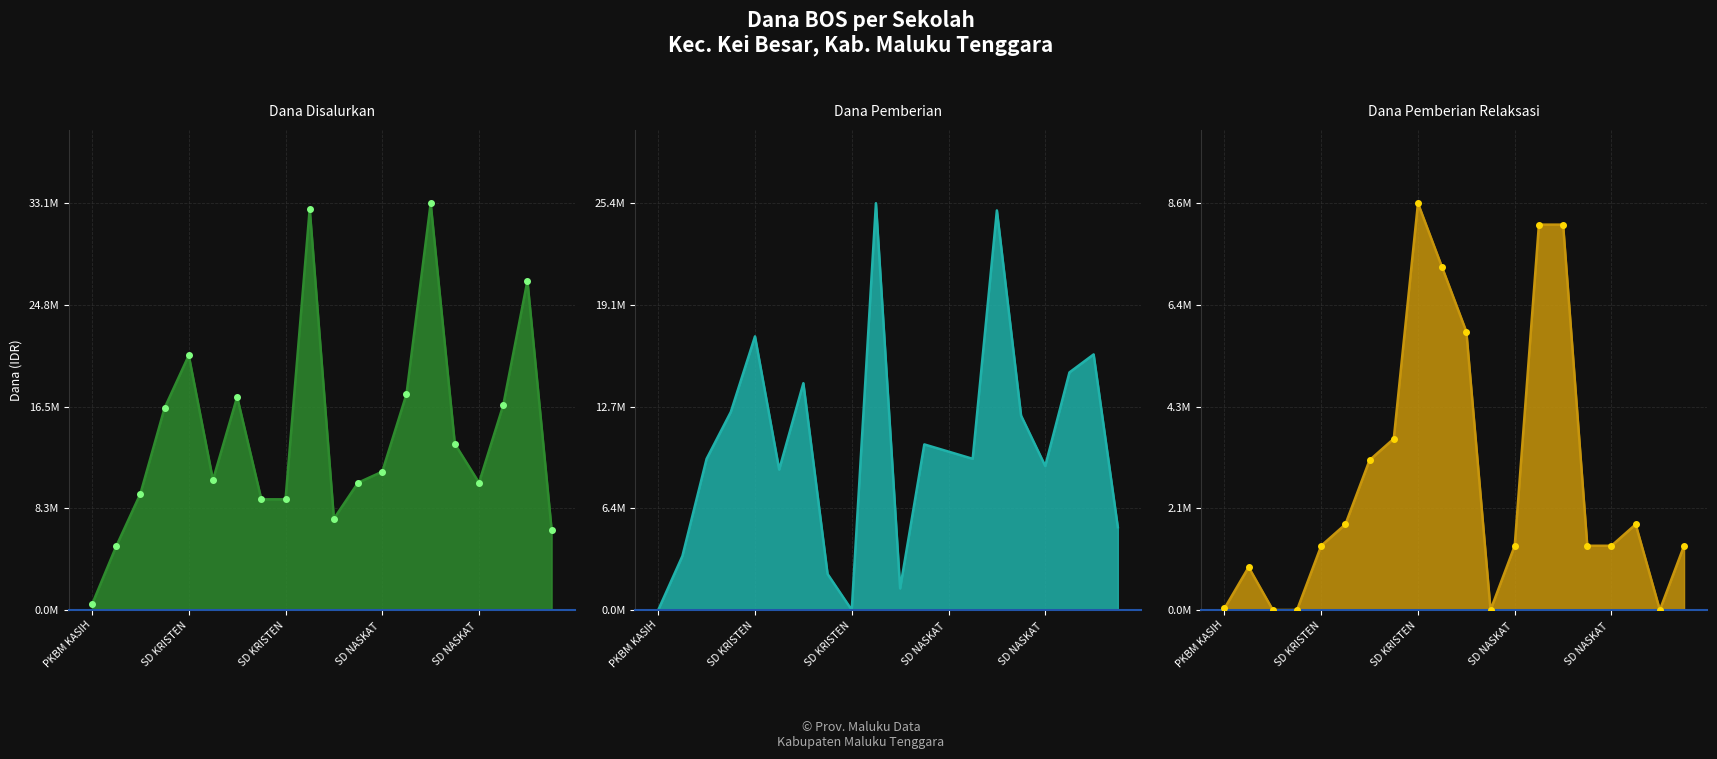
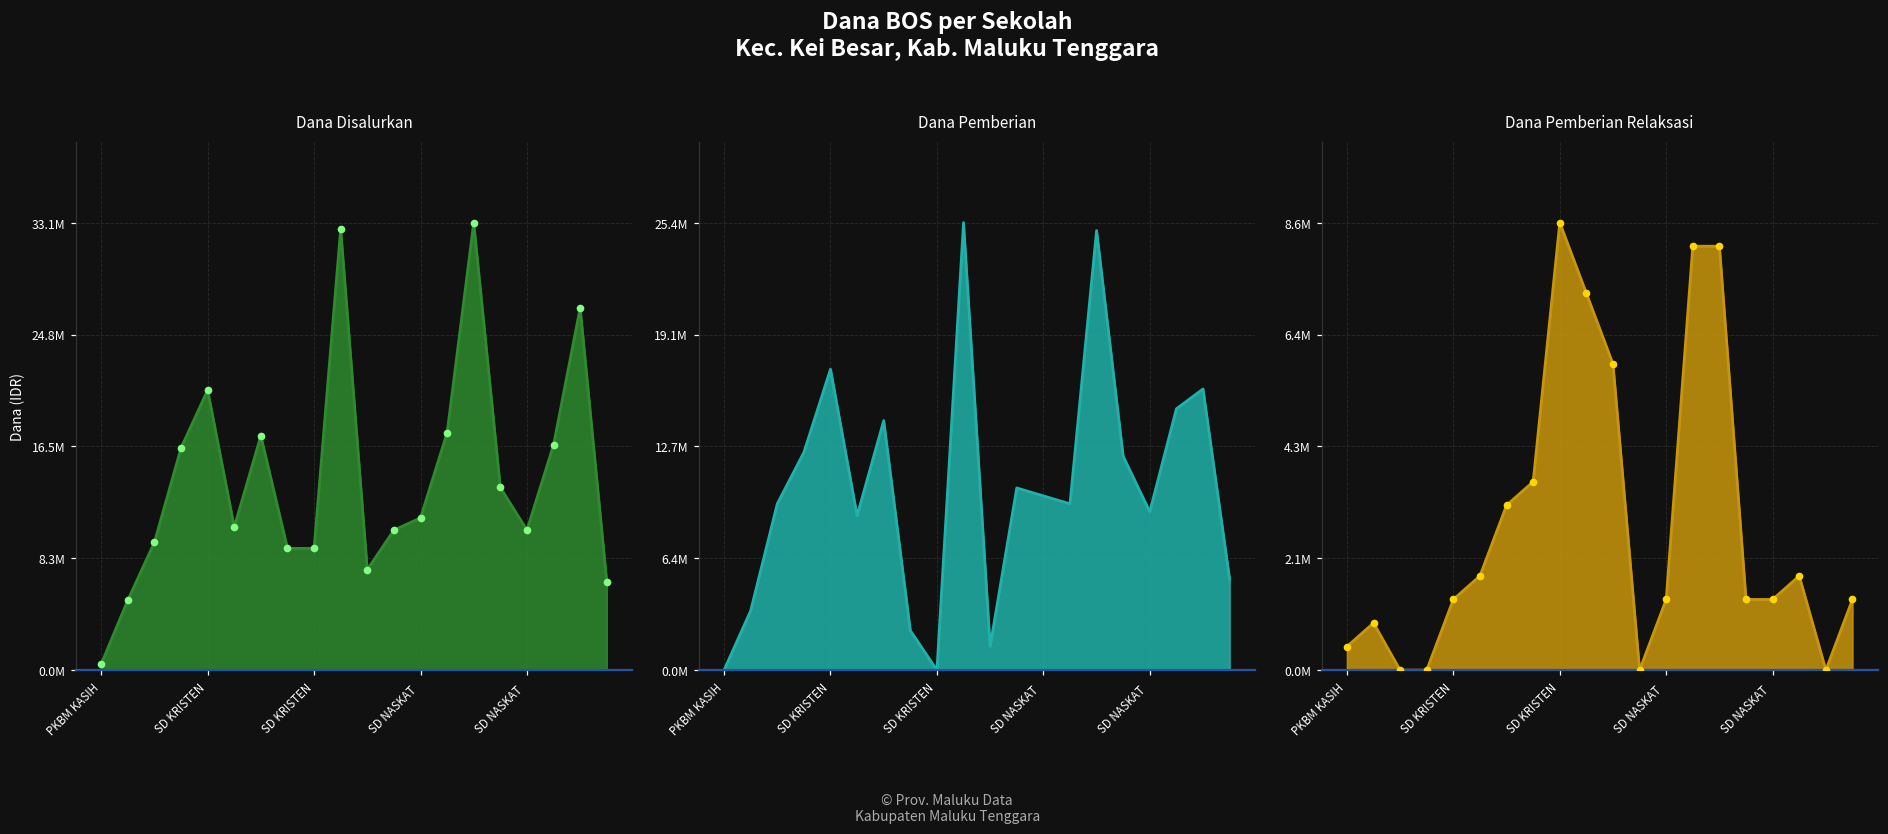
Dana Pemberian Relaksasi, PKBM KASIH: 0 -> 500000
